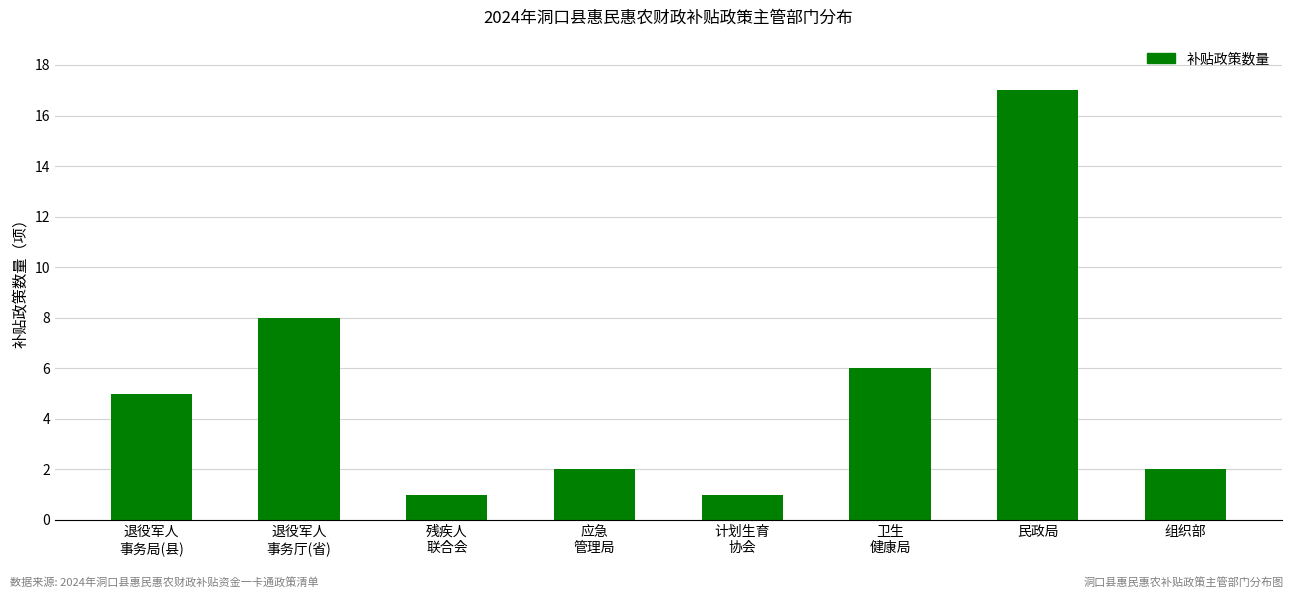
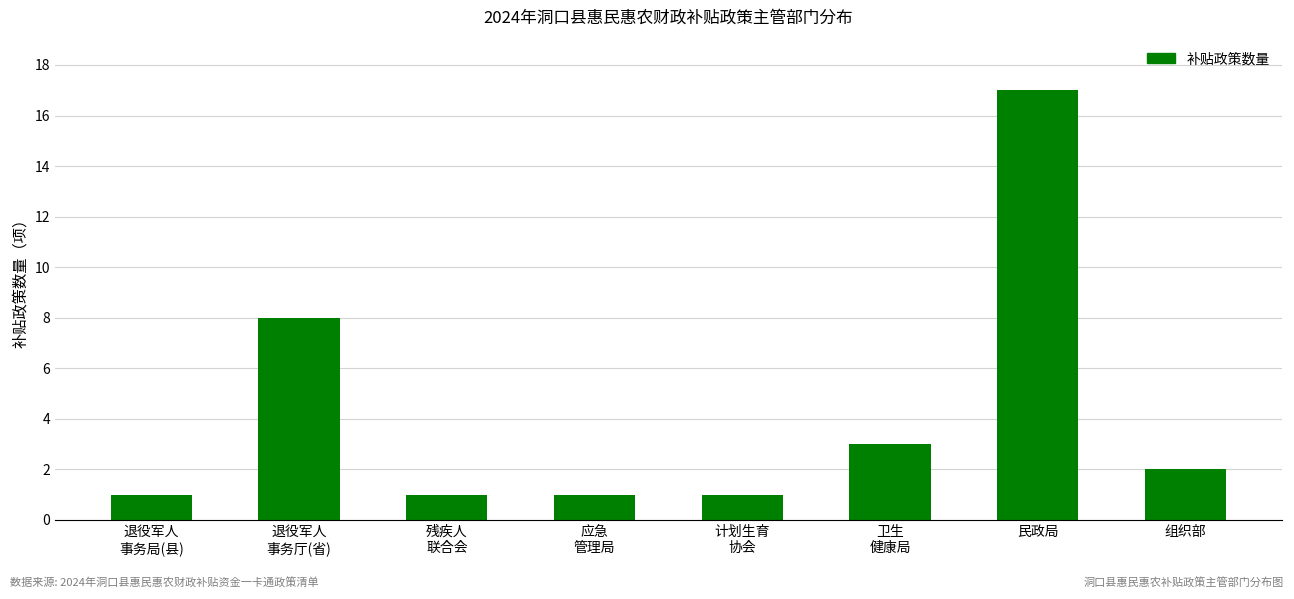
退役军人 事务局(县): 5 -> 1
应急 管理局: 2 -> 1
卫生 健康局: 6 -> 3
